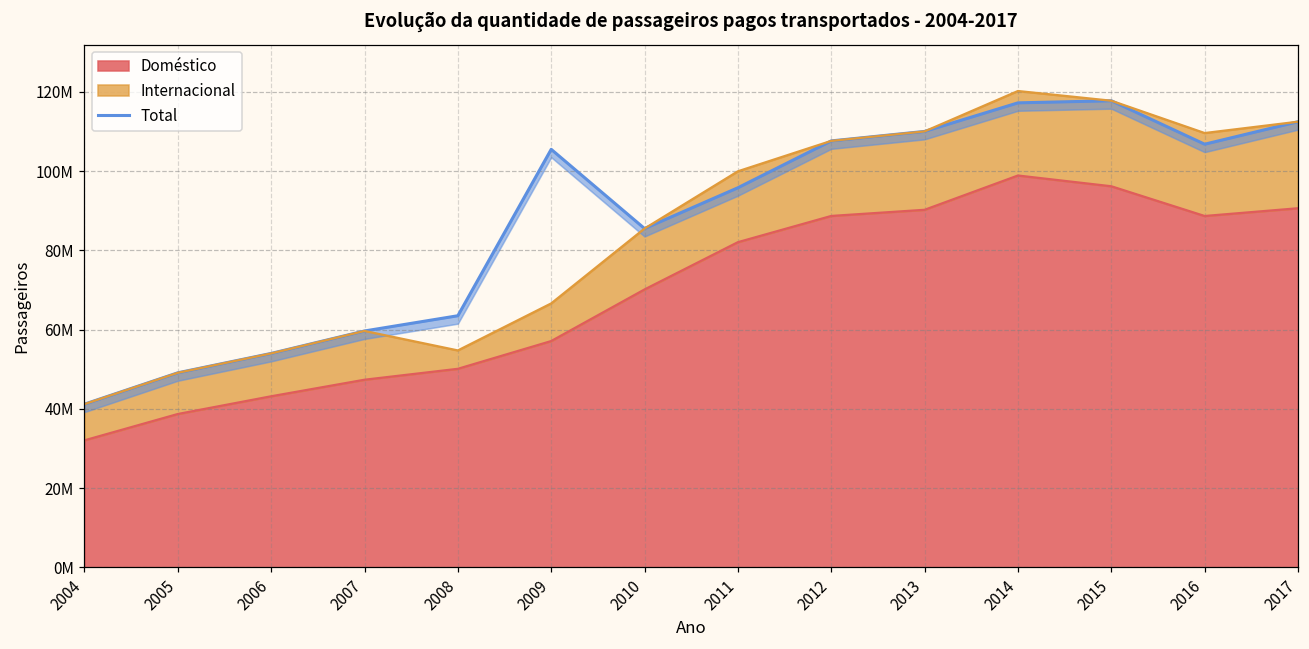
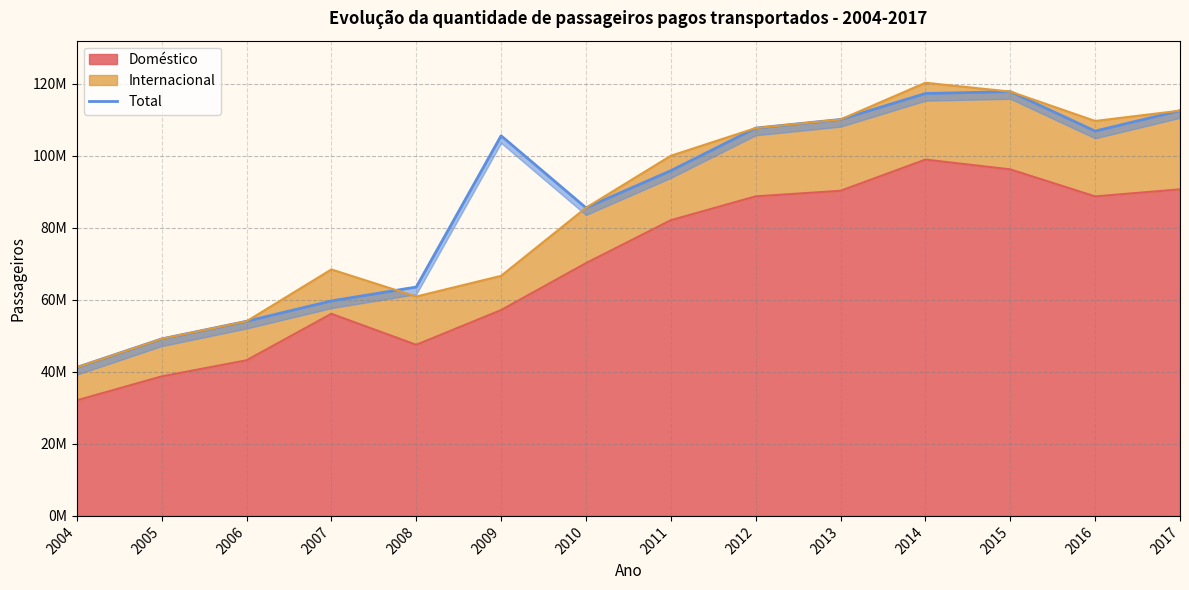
Doméstico, 2007: 47000000 -> 56000000
Doméstico, 2008: 50000000 -> 47000000
Internacional, 2008: 5000000 -> 13000000
